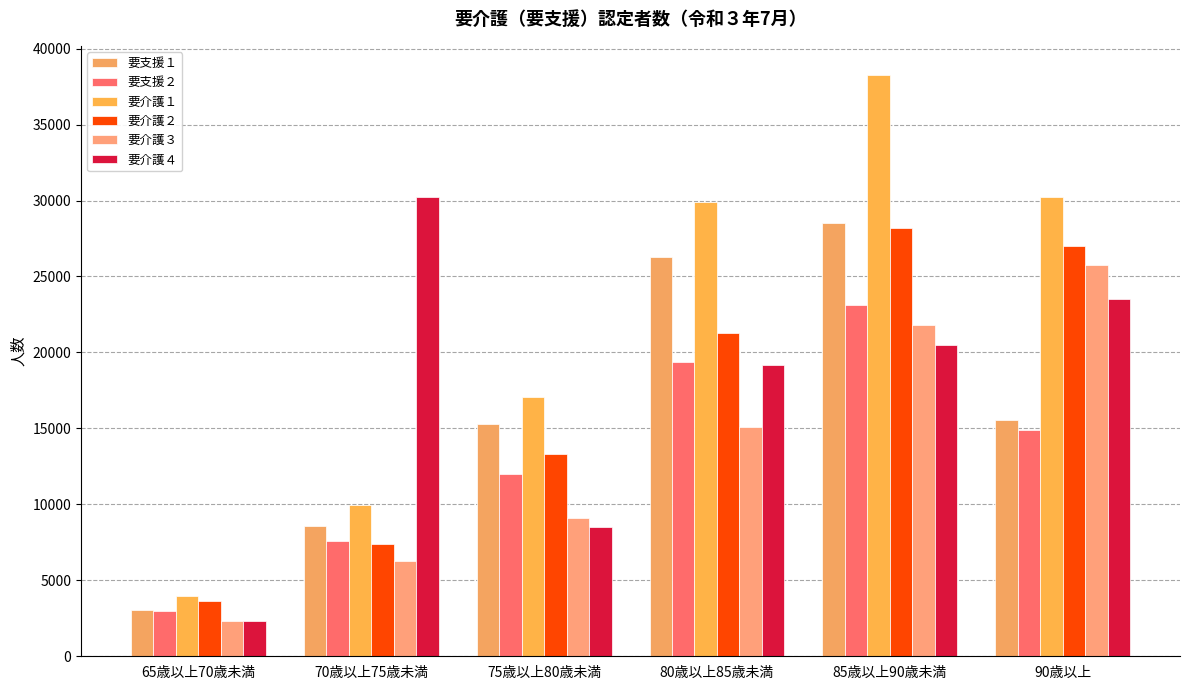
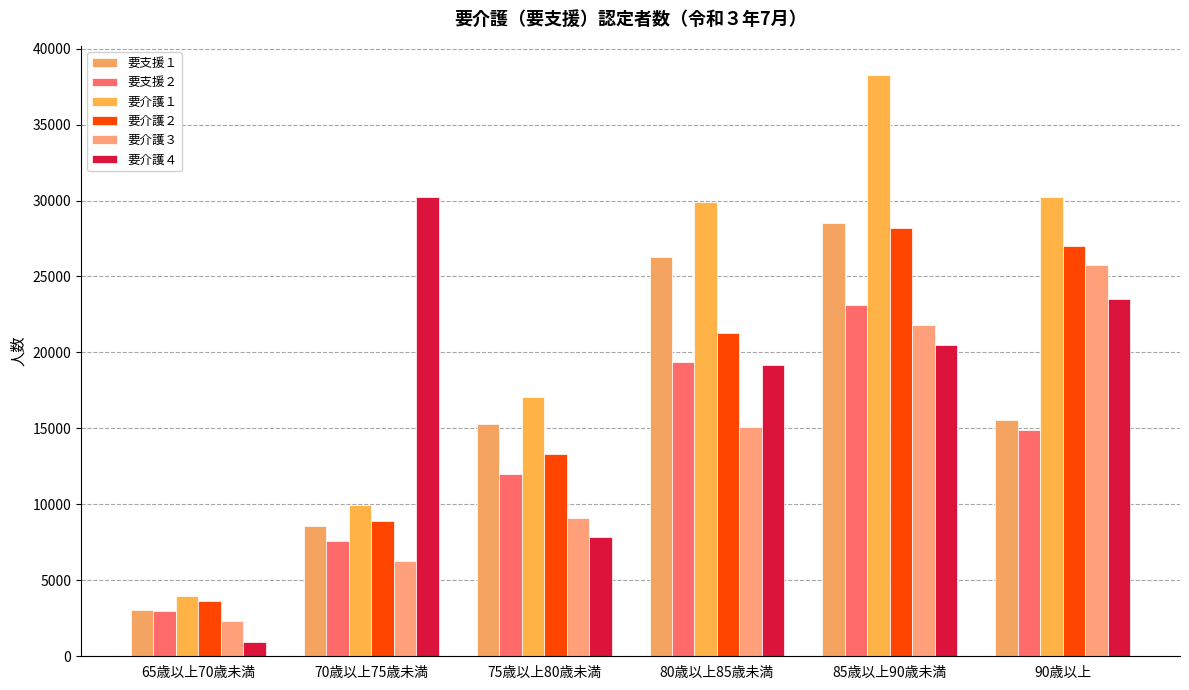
要介護４, 65歳以上70歳未満: 2300 -> 900
要介護２, 70歳以上75歳未満: 7400 -> 8900
要介護４, 75歳以上80歳未満: 8500 -> 7900
